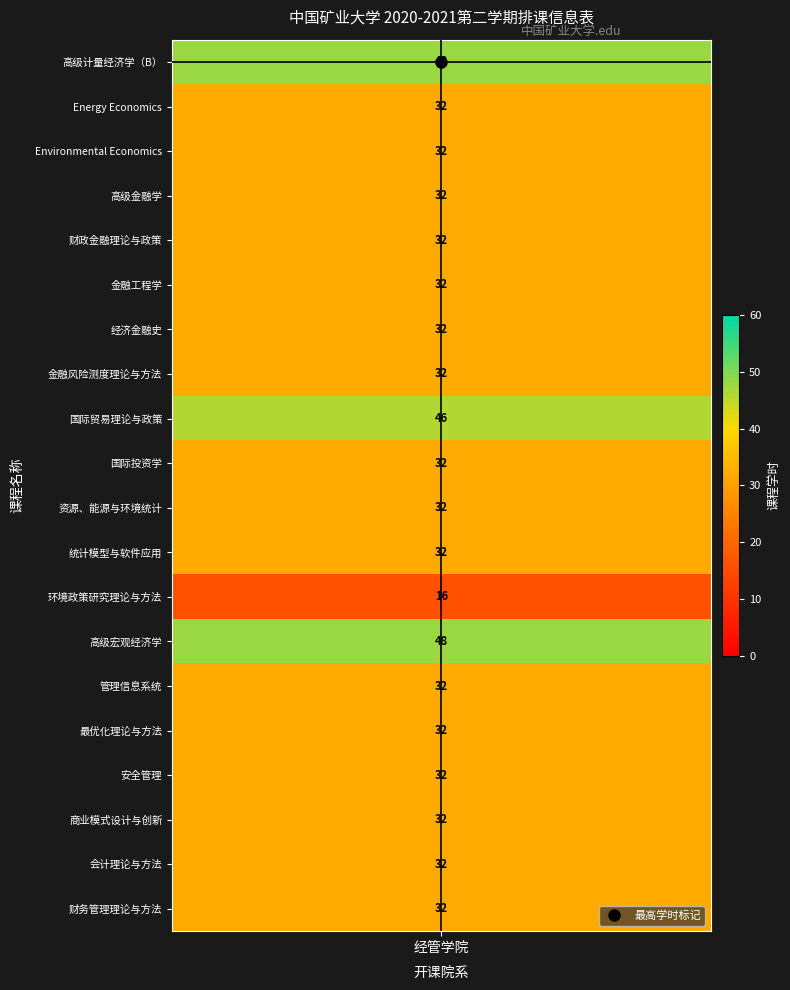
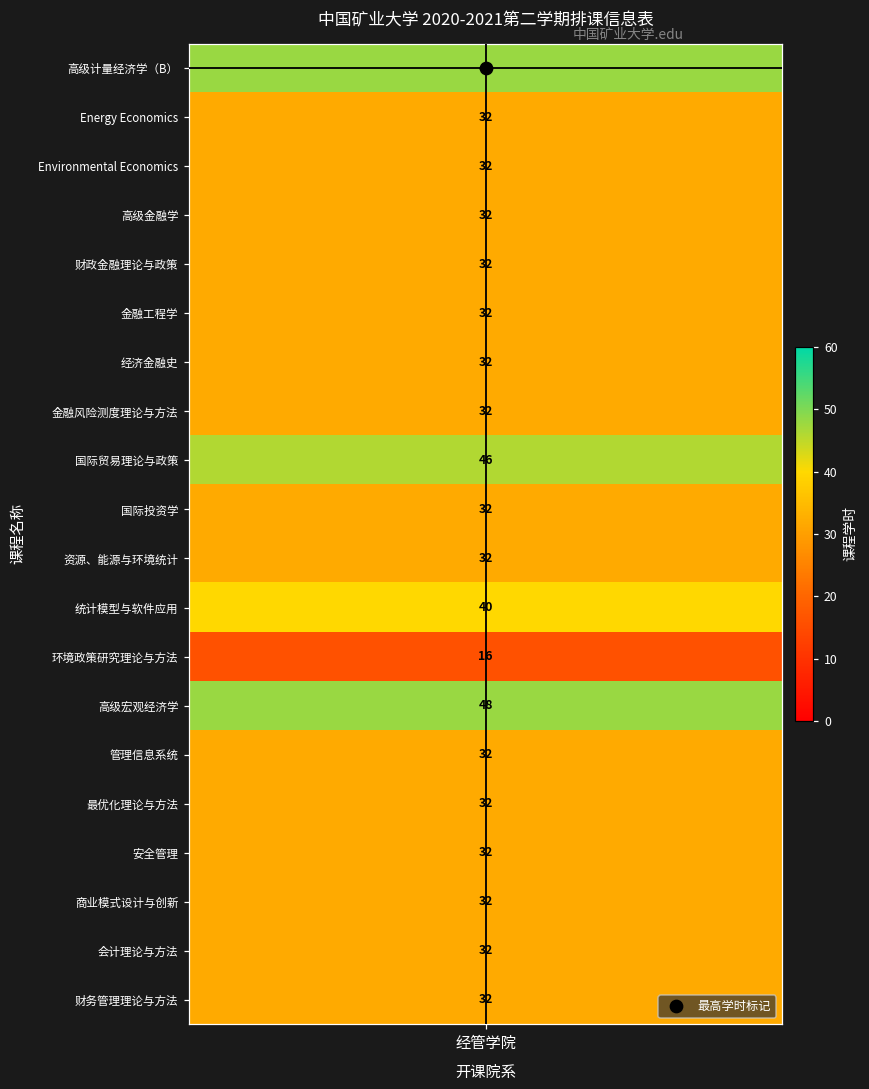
统计模型与软件应用, 经管学院: 32 -> 40
